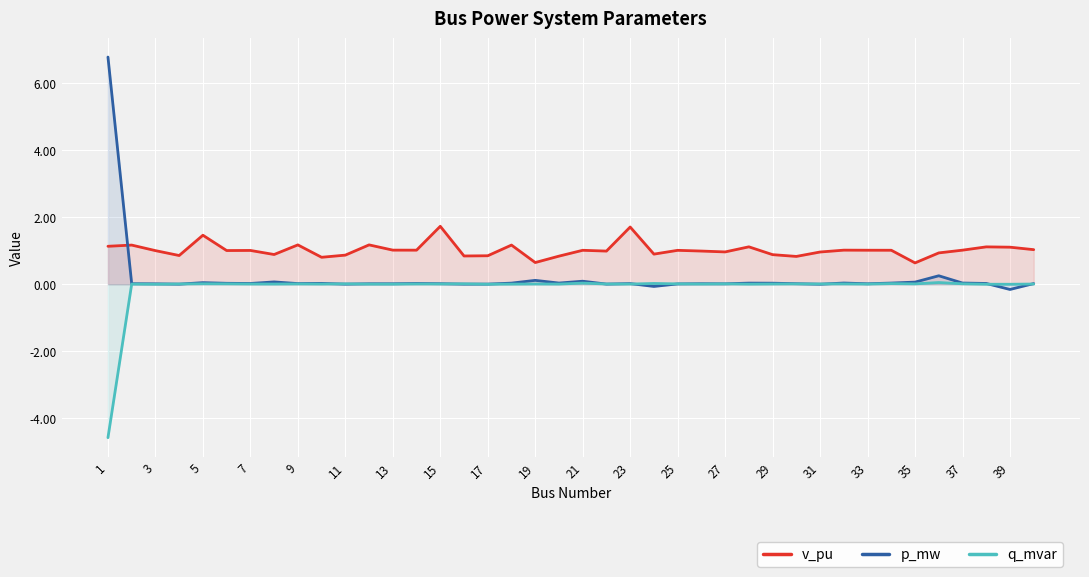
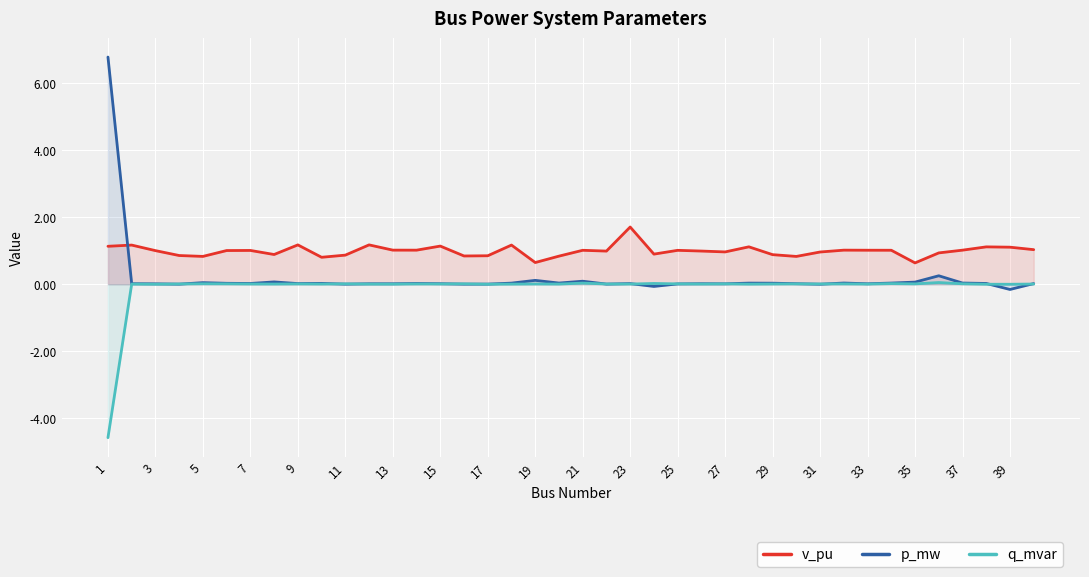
v_pu, 5: 1.5 -> 0.8
v_pu, 15: 1.7 -> 1.1
